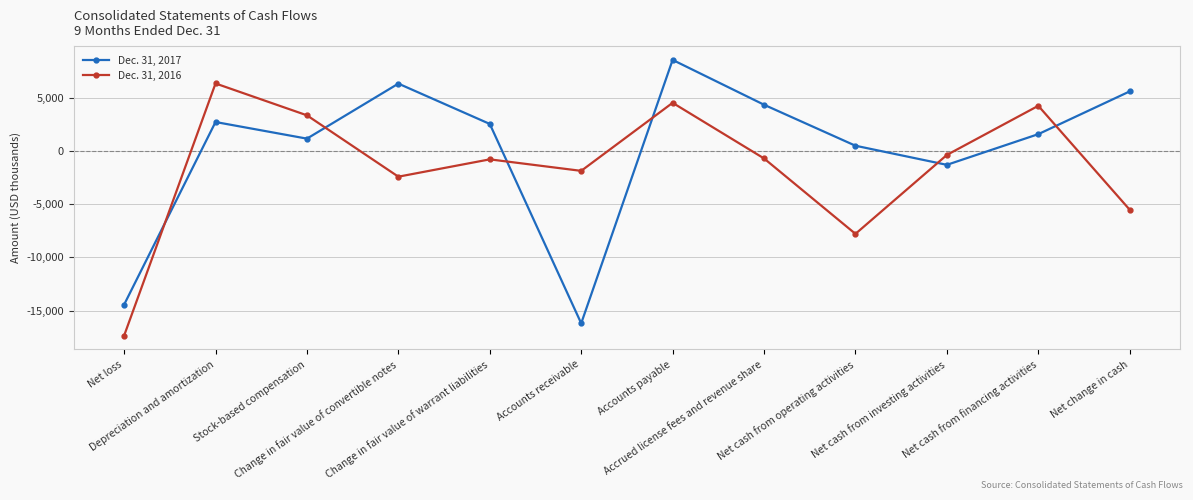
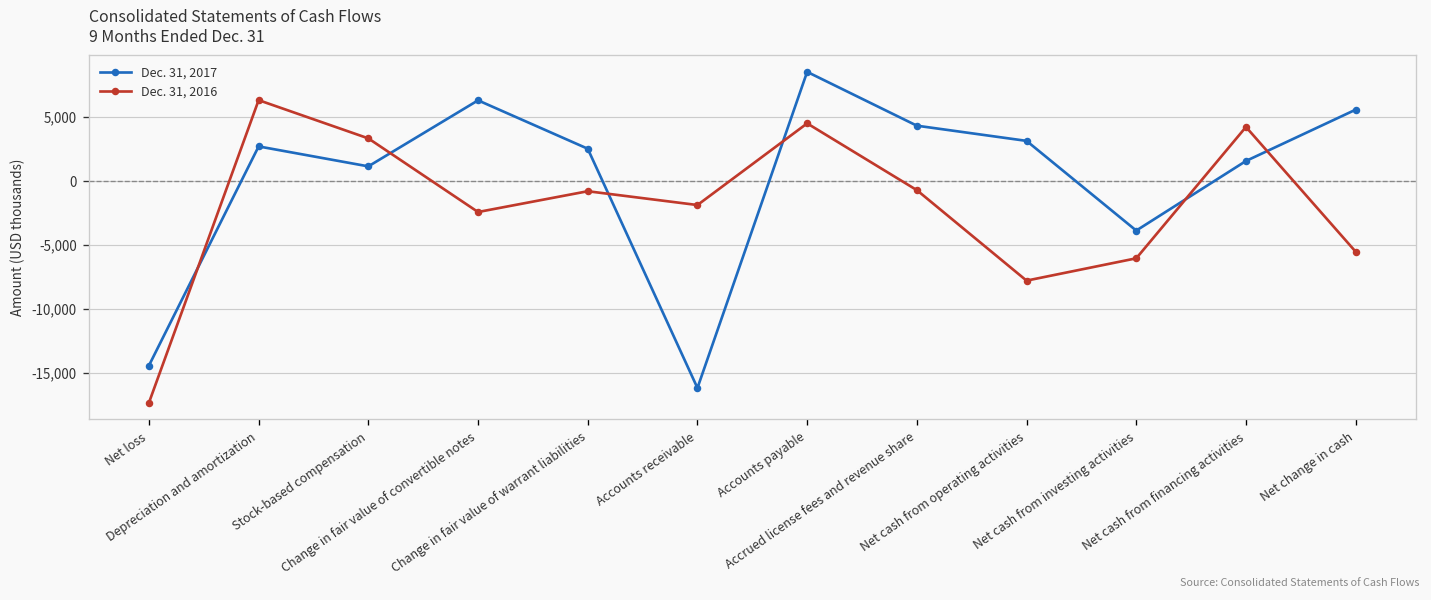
Dec. 31, 2017, Net cash from operating activities: 500 -> 3,100
Dec. 31, 2017, Net cash from investing activities: -1,300 -> -3,900
Dec. 31, 2016, Net cash from investing activities: -400 -> -6,000
